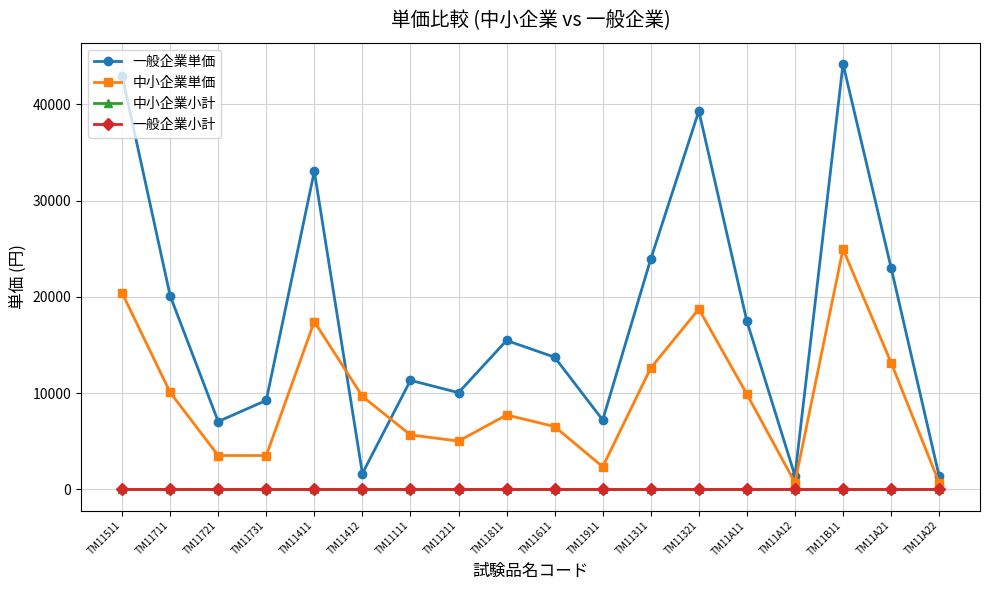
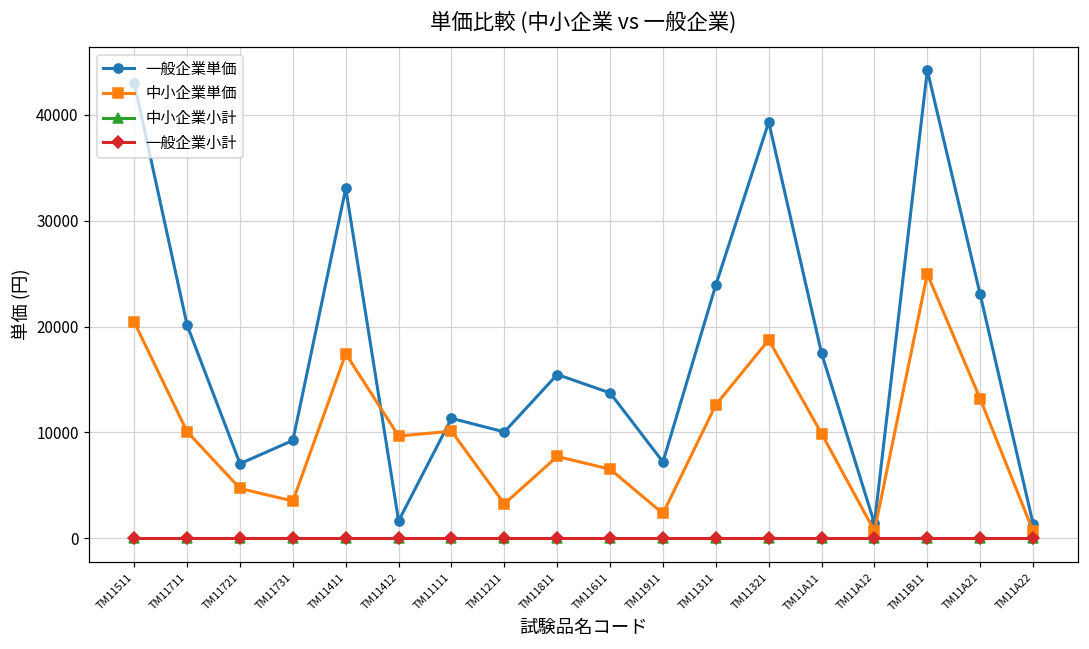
中小企業単価, TM11721: 4000 -> 5000
中小企業単価, TM11111: 6000 -> 10000
中小企業単価, TM11211: 5000 -> 3000
